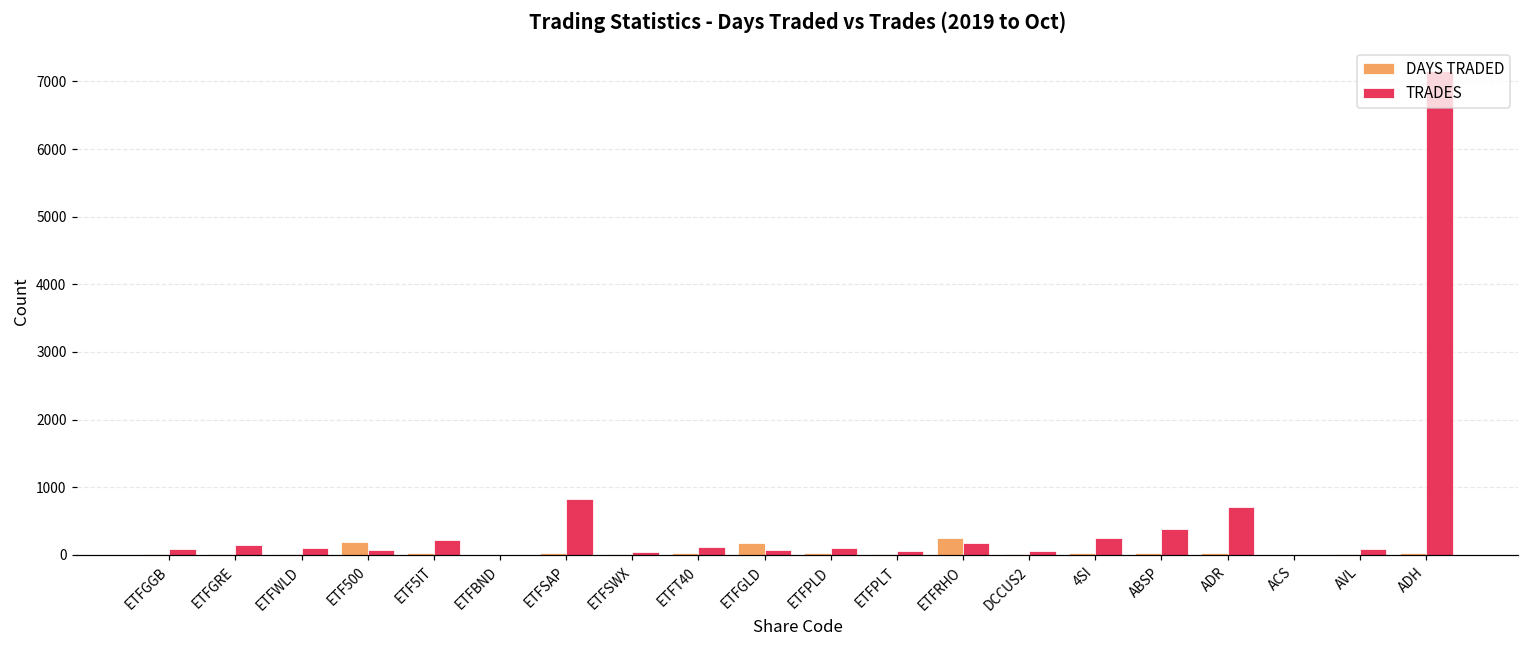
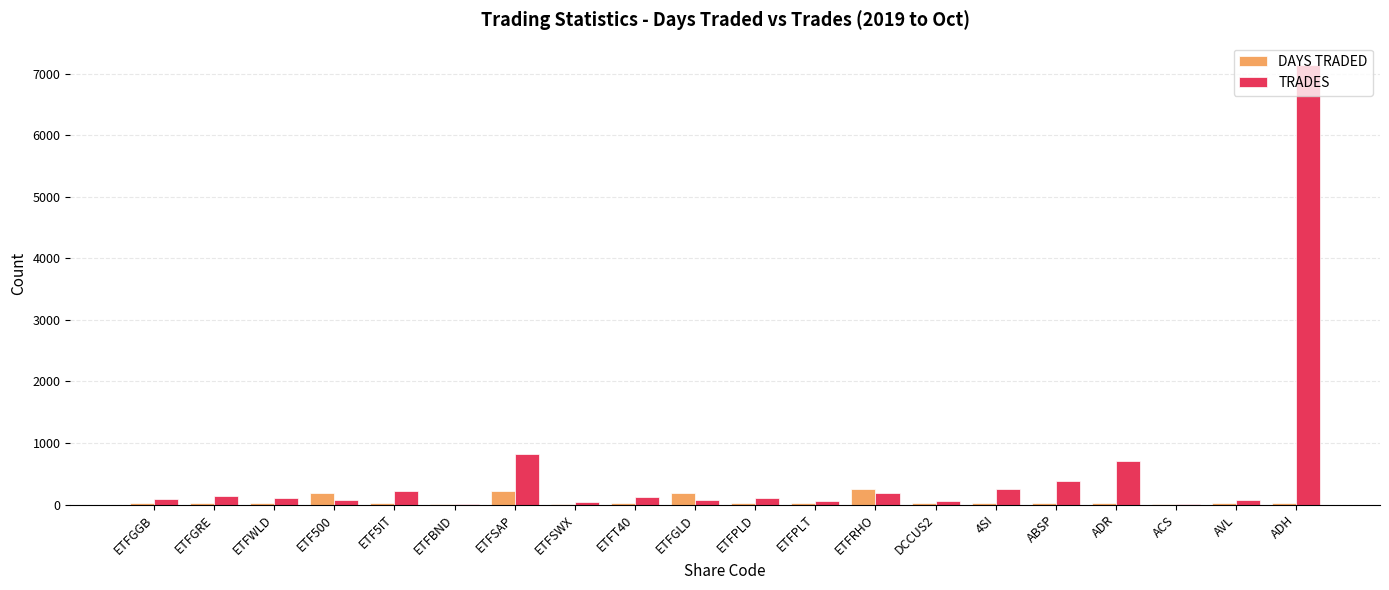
DAYS TRADED, ETFSAP: 0 -> 200
